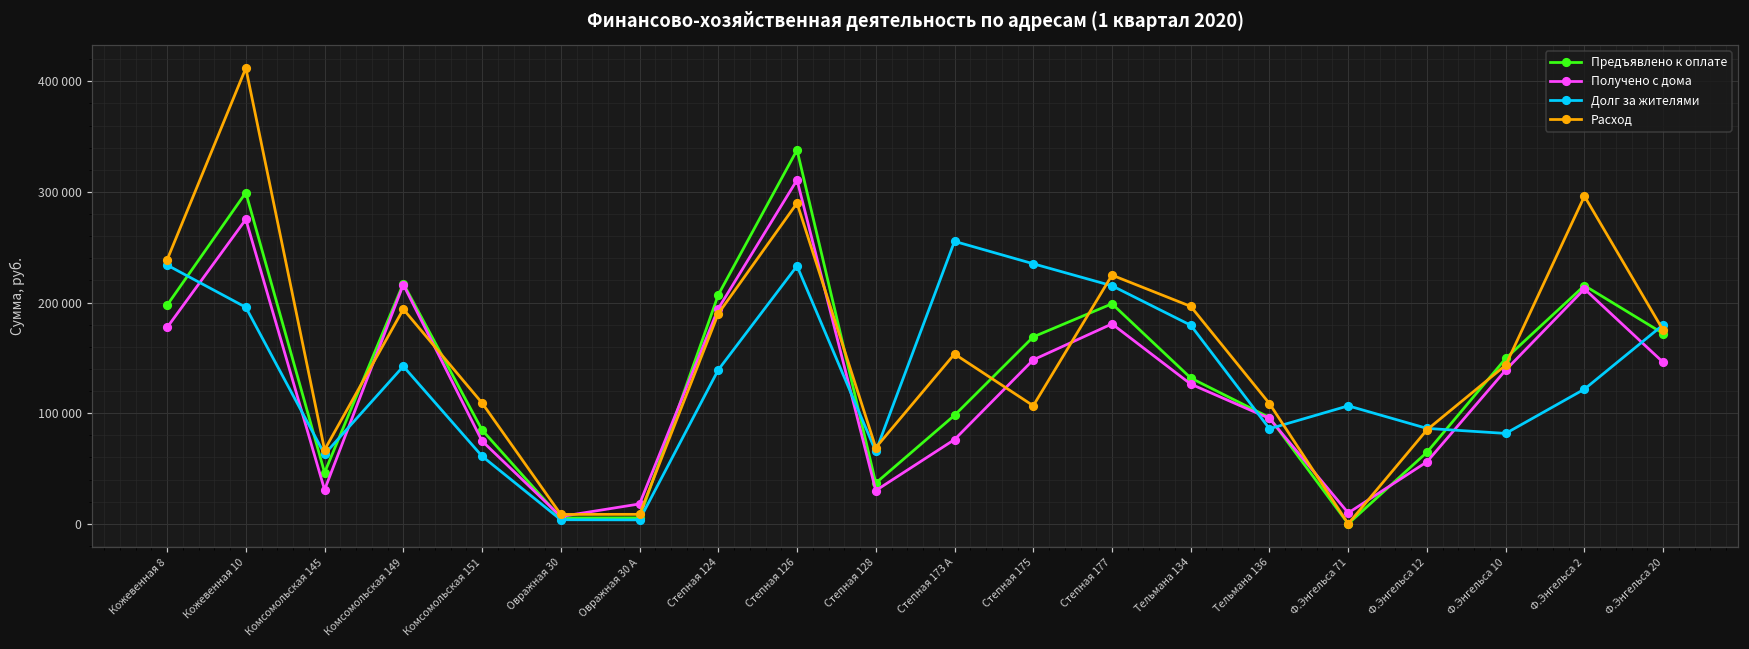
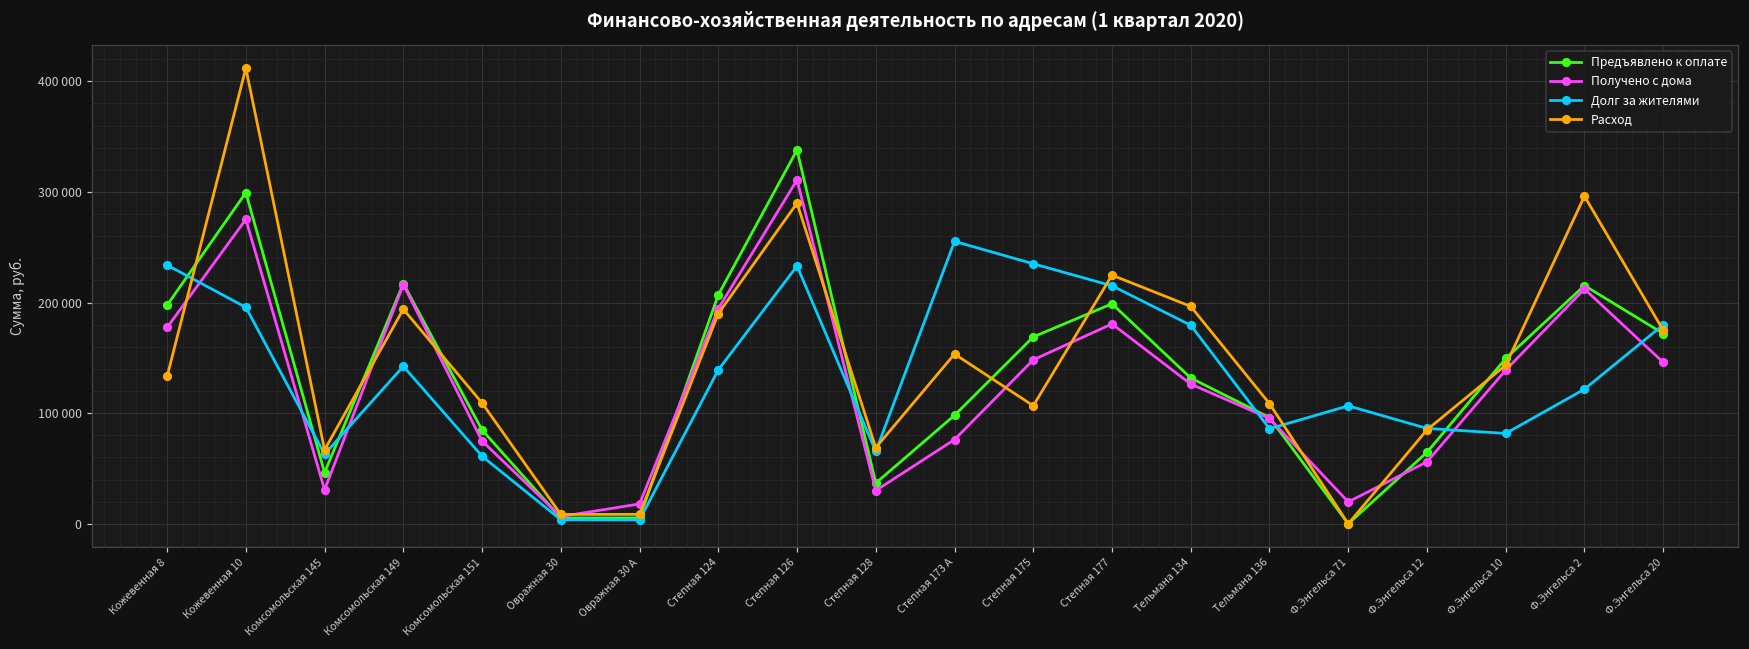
Расход, Кожевенная 8: 239000 -> 133000
Получено с дома, Ф.Энгельса 71: 10000 -> 20000
